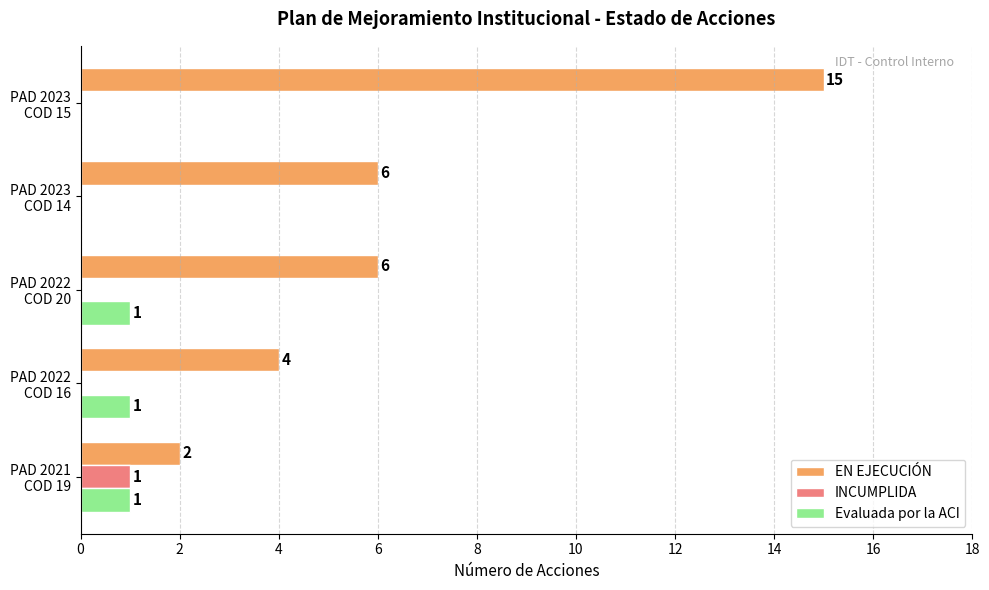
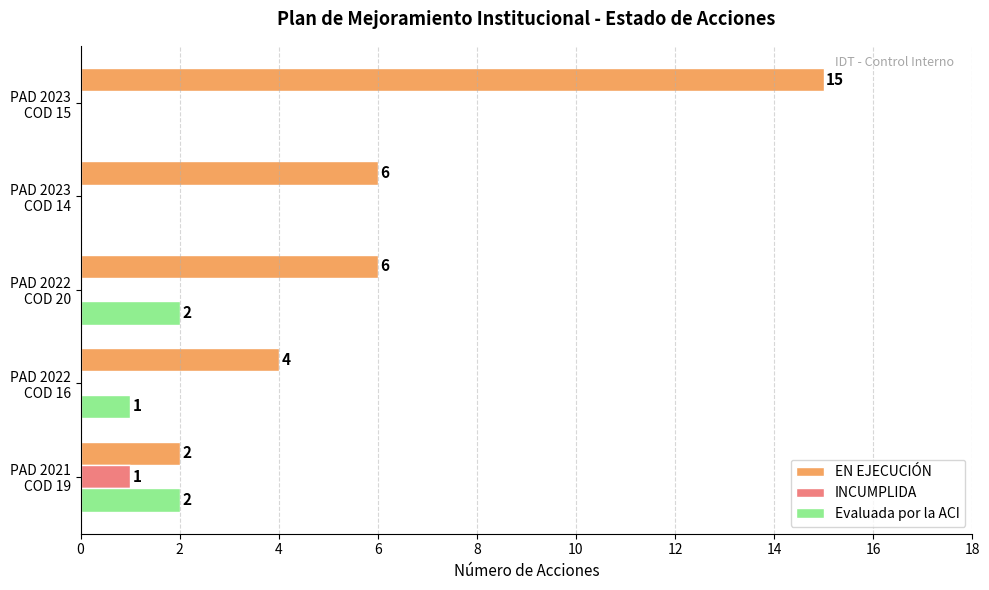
Evaluada por la ACI, PAD 2022 COD 20: 1 -> 2
Evaluada por la ACI, PAD 2021 COD 19: 1 -> 2
